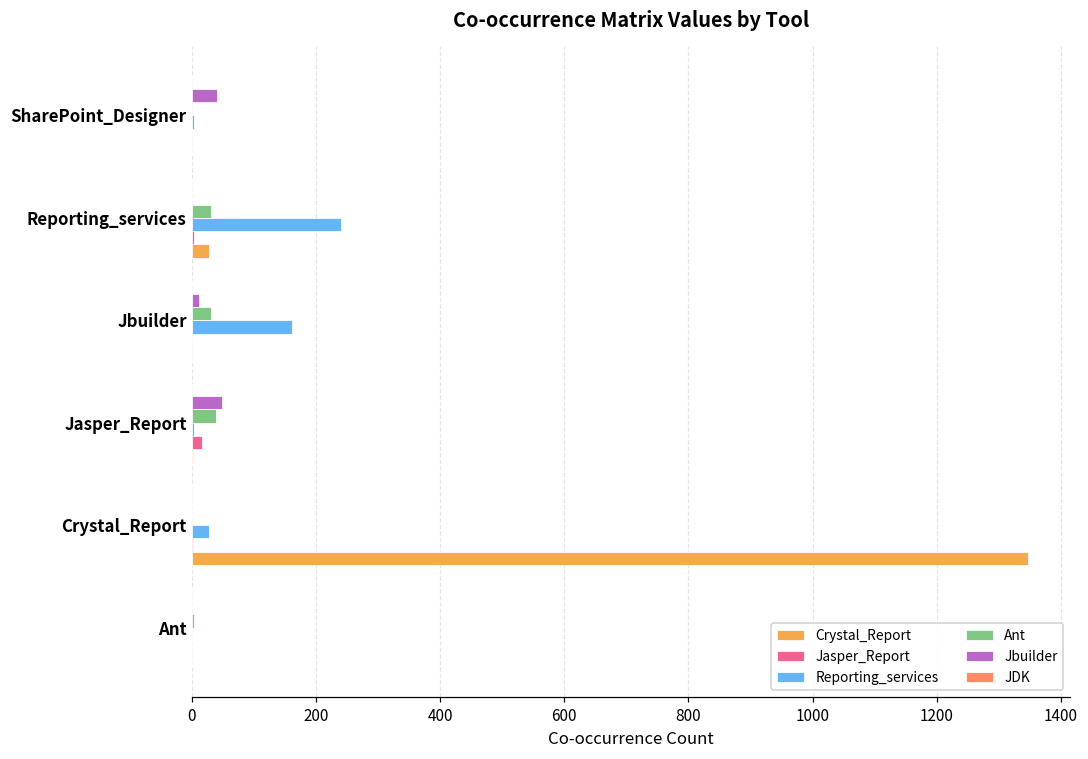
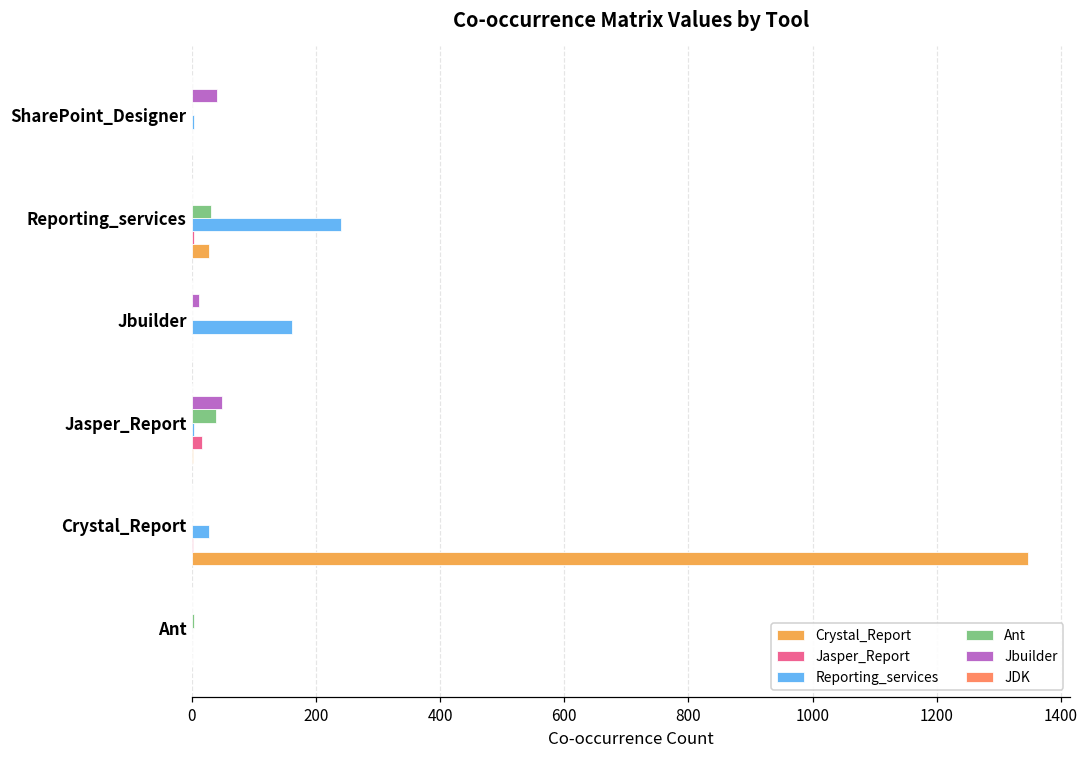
Ant, Jbuilder: 30 -> 0
